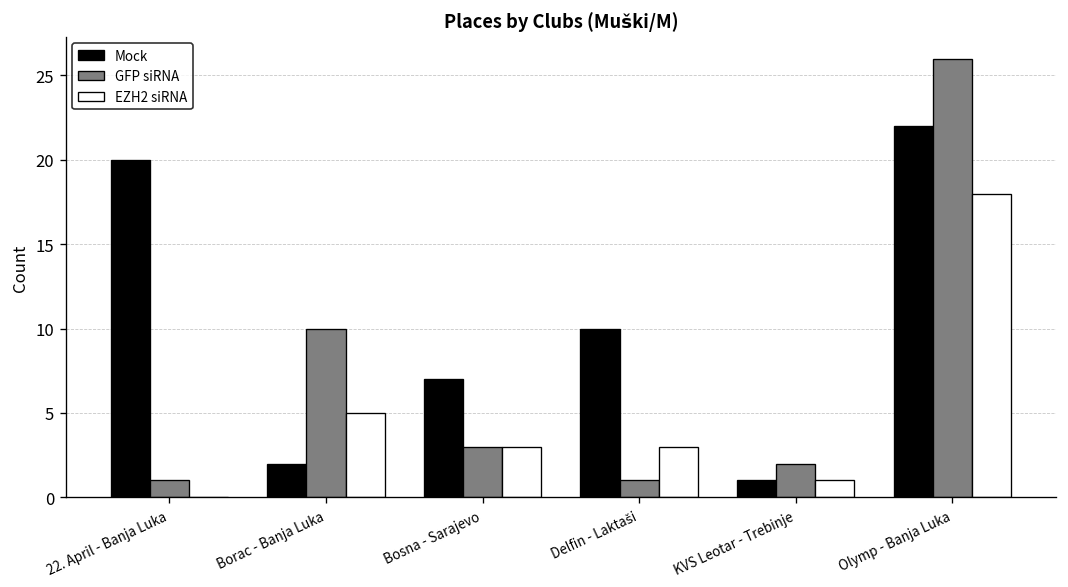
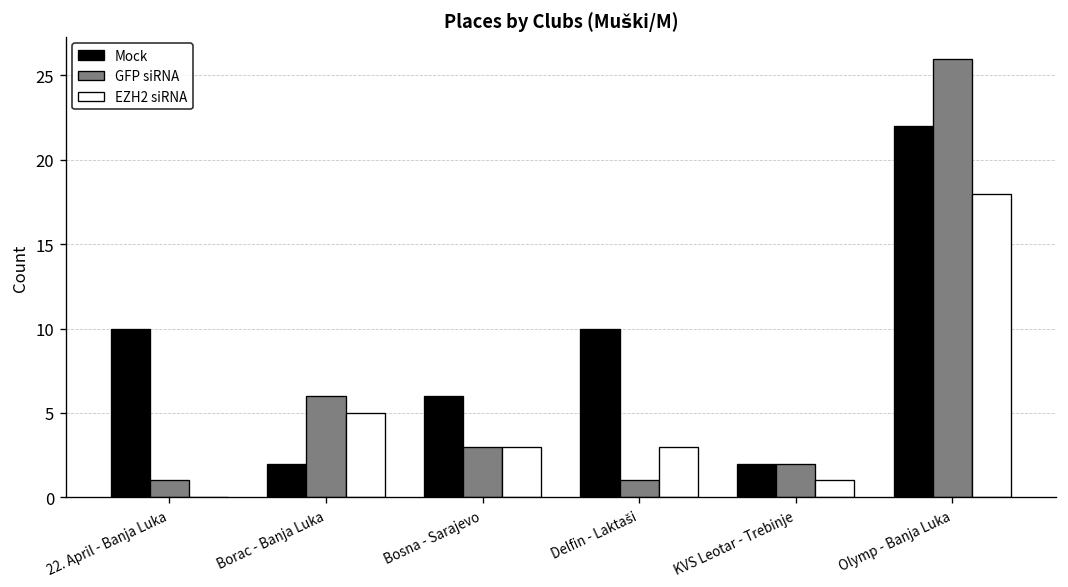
Mock, 22. April - Banja Luka: 20 -> 10
GFP siRNA, Borac - Banja Luka: 10 -> 6
Mock, Bosna - Sarajevo: 7 -> 6
Mock, KVS Leotar - Trebinje: 1 -> 2
